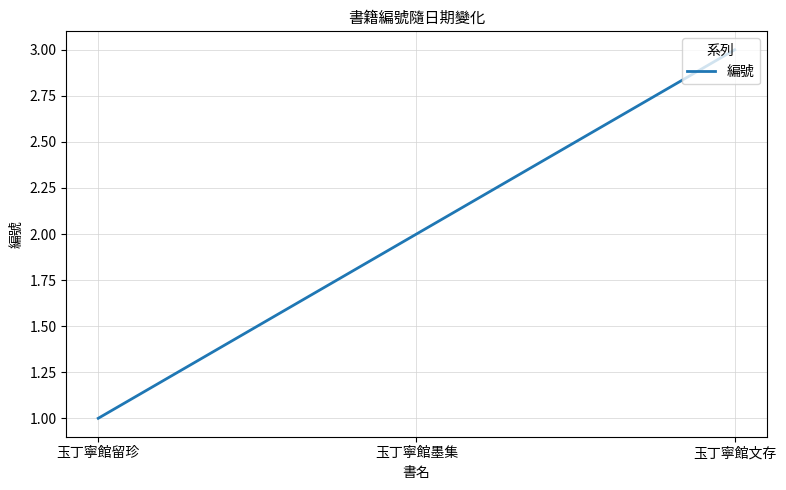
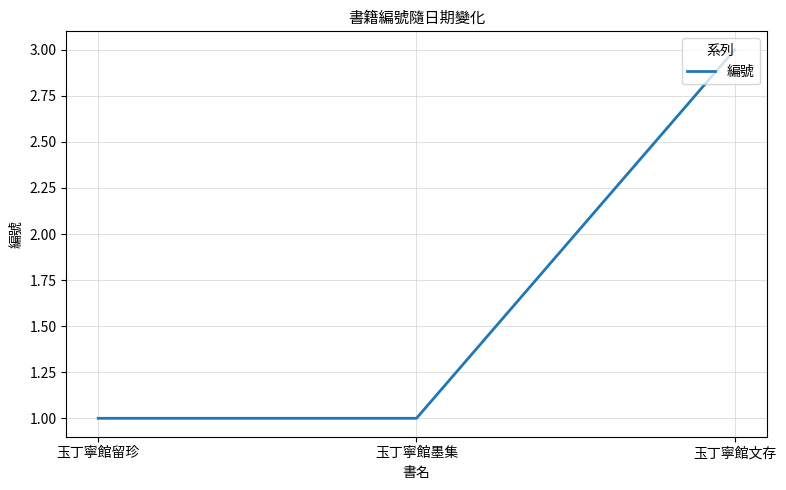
玉丁寧館墨集: 2 -> 1
